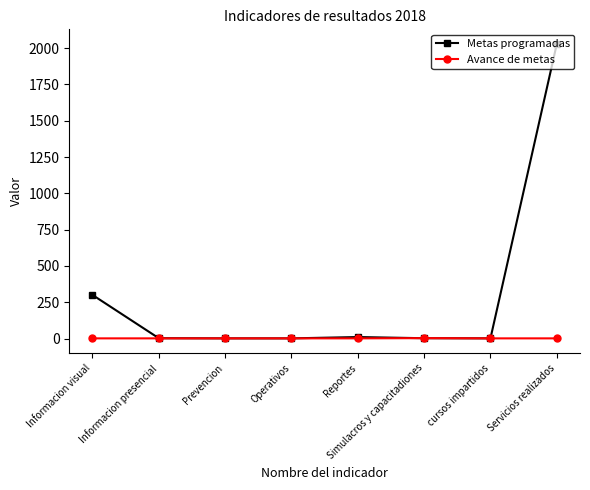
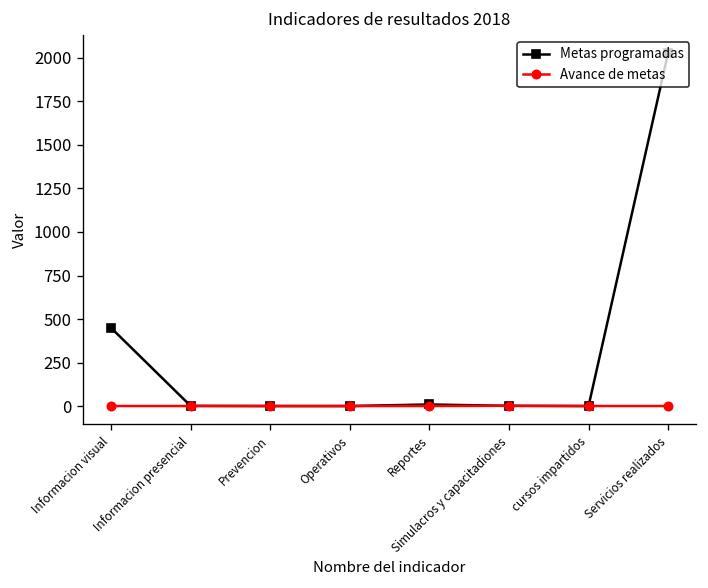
Metas programadas, Informacion visual: 300 -> 450
